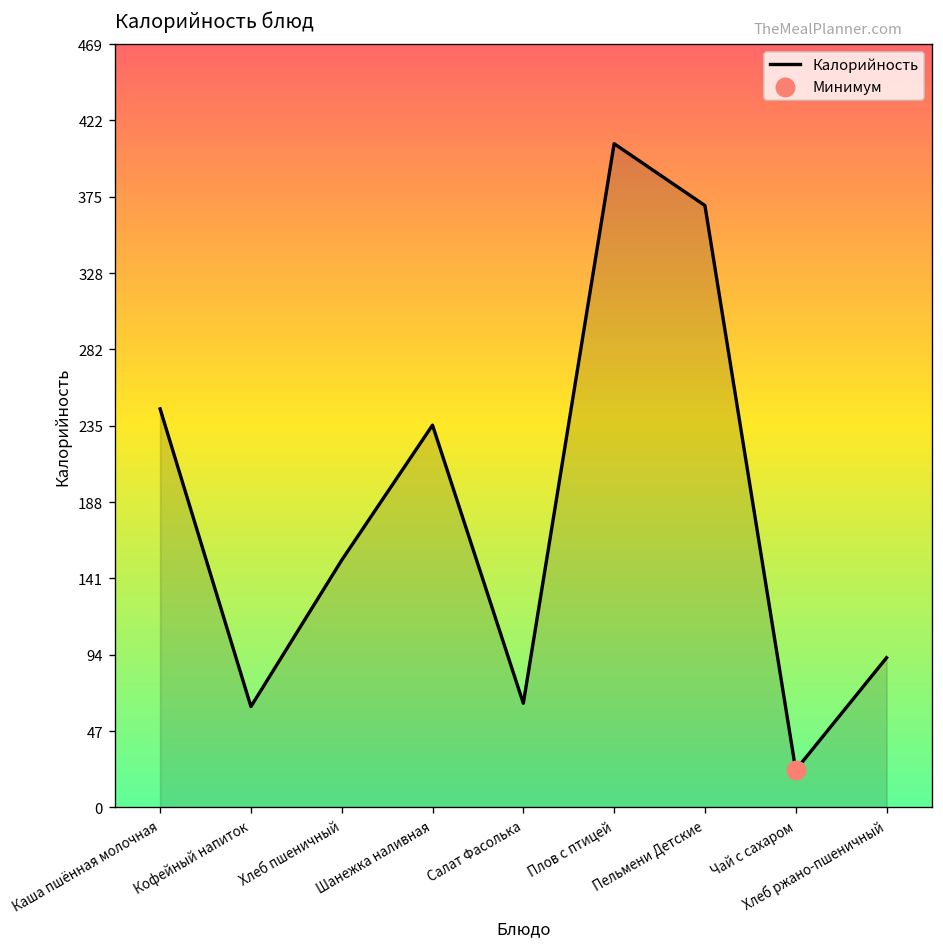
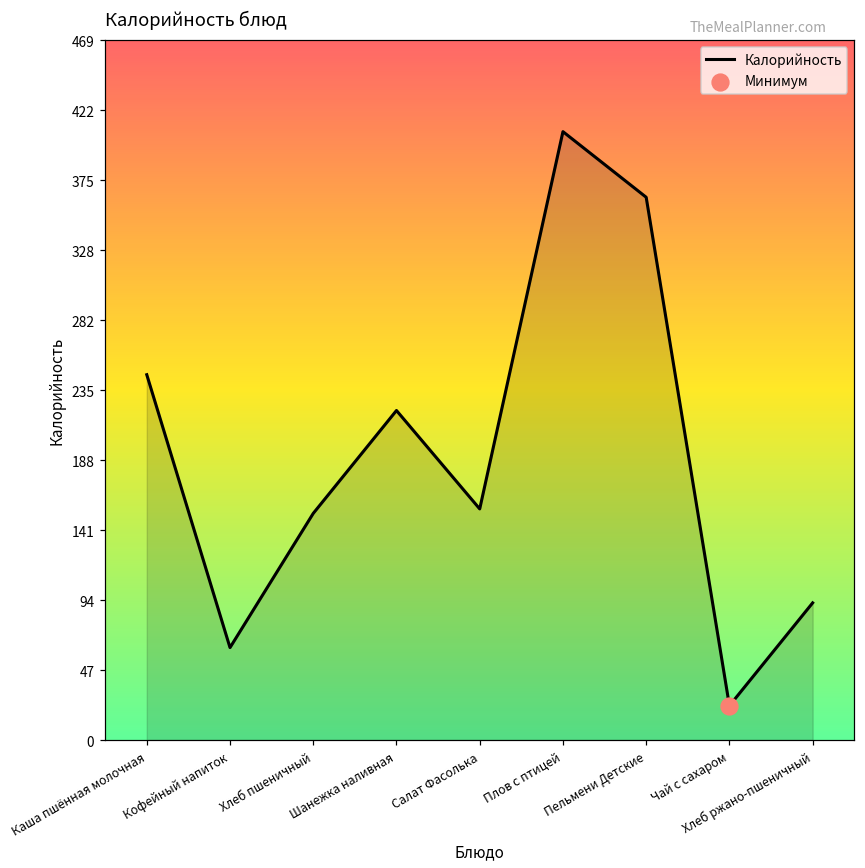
Калорийность, Шанежка наливная: 235 -> 221
Калорийность, Салат Фасолька: 64 -> 155
Калорийность, Пельмени Детские: 370 -> 364
